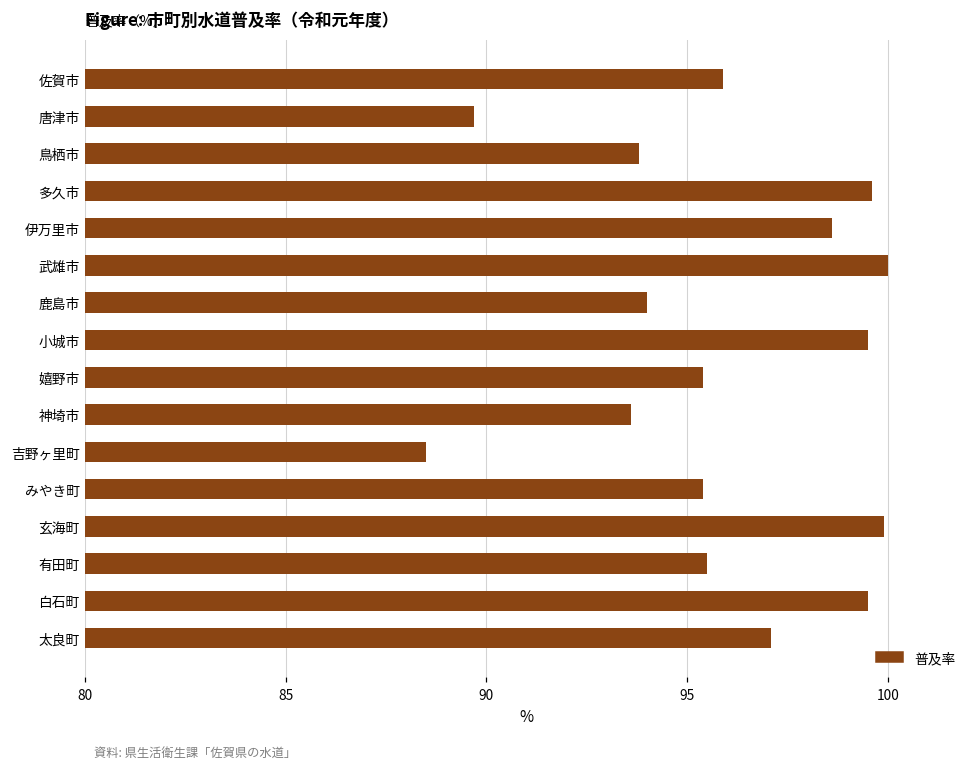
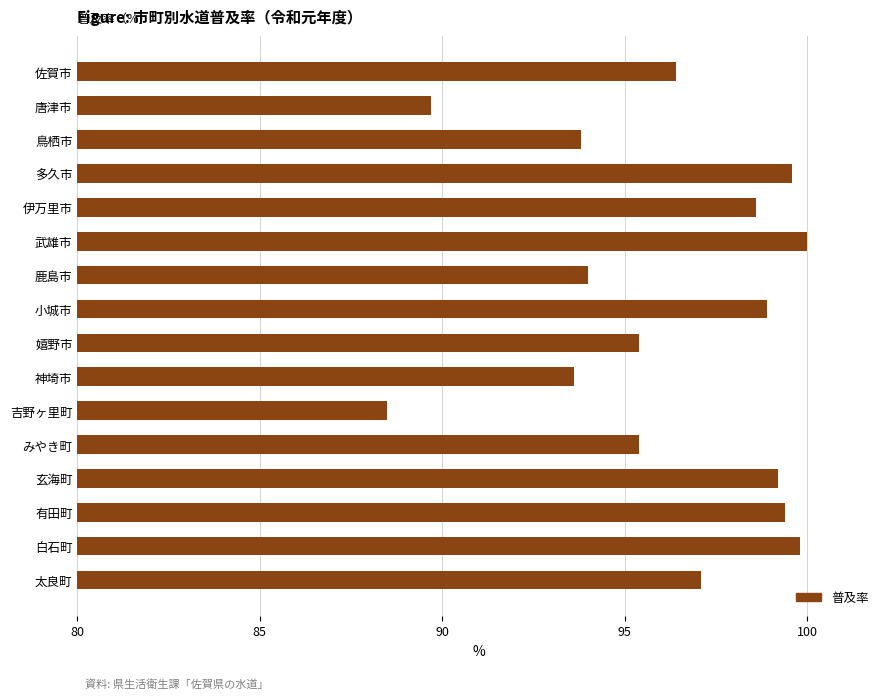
佐賀市: 95.9 -> 96.4
小城市: 99.5 -> 98.9
玄海町: 99.9 -> 99.2
有田町: 95.5 -> 99.4
白石町: 99.5 -> 99.8
